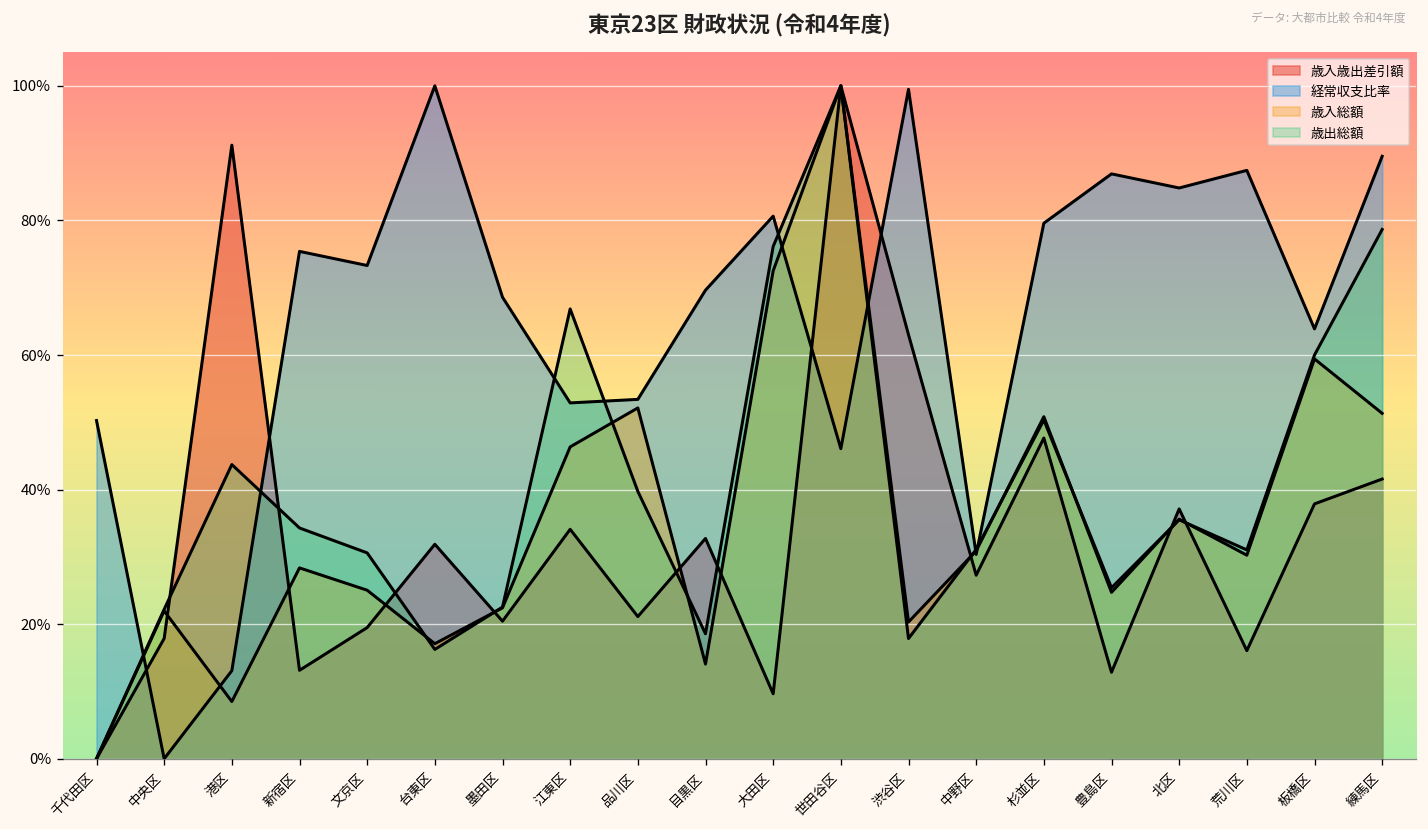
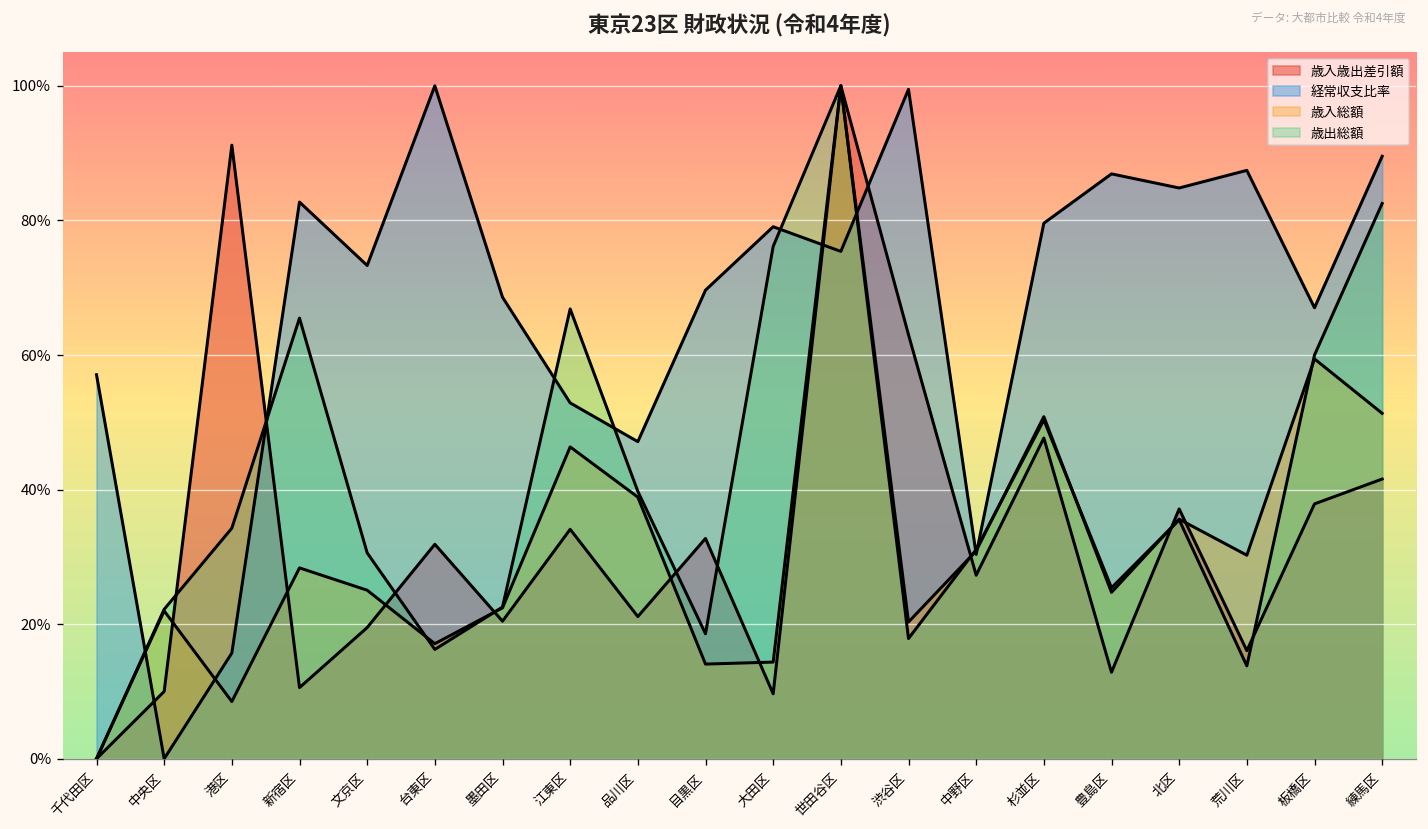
経常収支比率, 千代田区: 50% -> 57%
歳入歳出差引額, 中央区: 18% -> 10%
経常収支比率, 港区: 13% -> 16%
歳出総額, 港区: 44% -> 34%
歳入歳出差引額, 新宿区: 13% -> 11%
経常収支比率, 新宿区: 75% -> 83%
歳出総額, 新宿区: 34% -> 65%
経常収支比率, 品川区: 53% -> 47%
歳入総額, 品川区: 52% -> 39%
経常収支比率, 大田区: 81% -> 79%
歳入総額, 大田区: 73% -> 14%
経常収支比率, 世田谷区: 46% -> 75%
歳出総額, 荒川区: 31% -> 14%
経常収支比率, 板橋区: 64% -> 67%
歳出総額, 練馬区: 79% -> 83%
